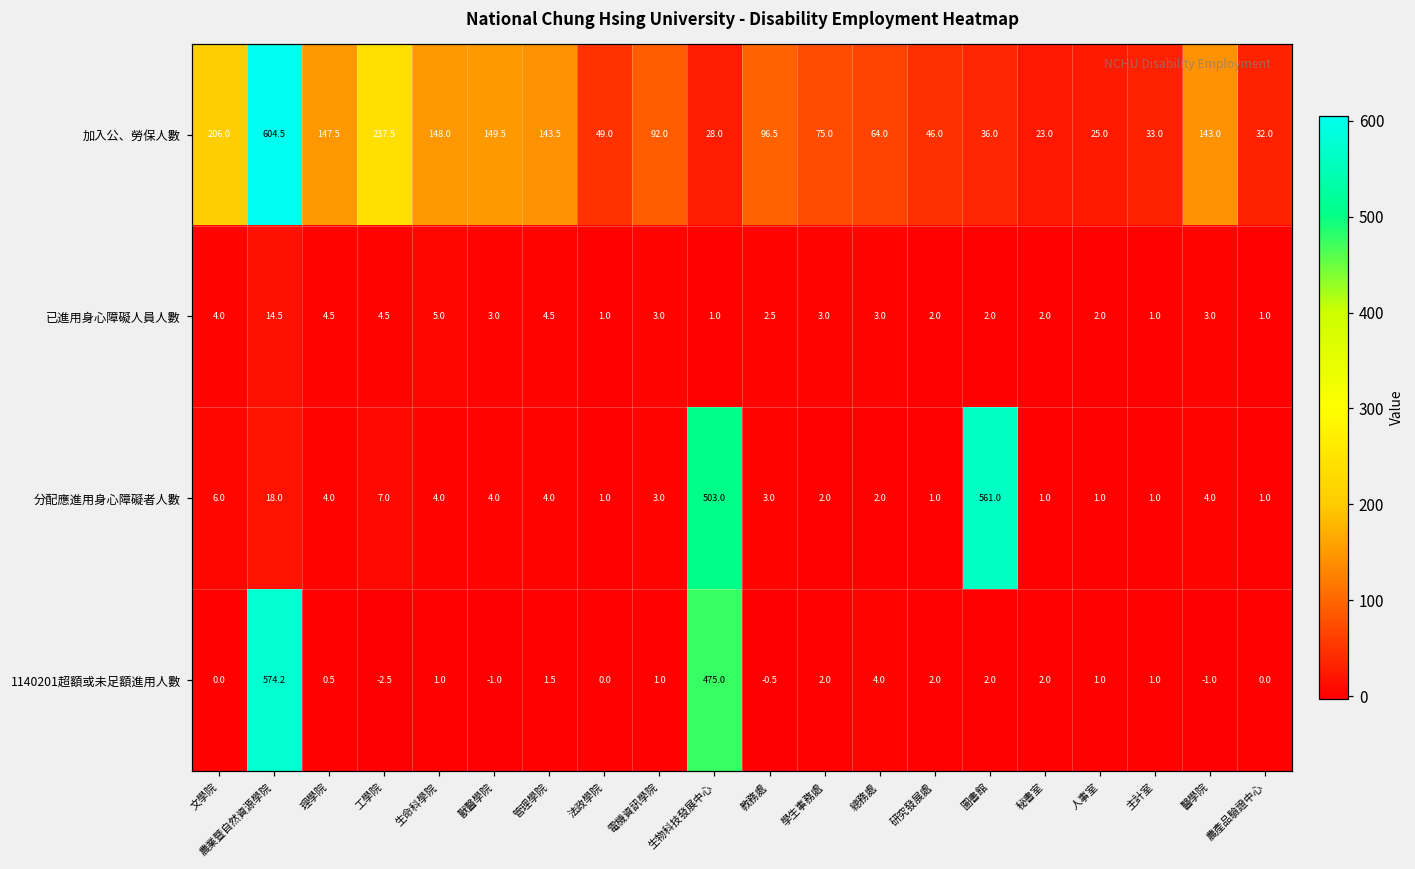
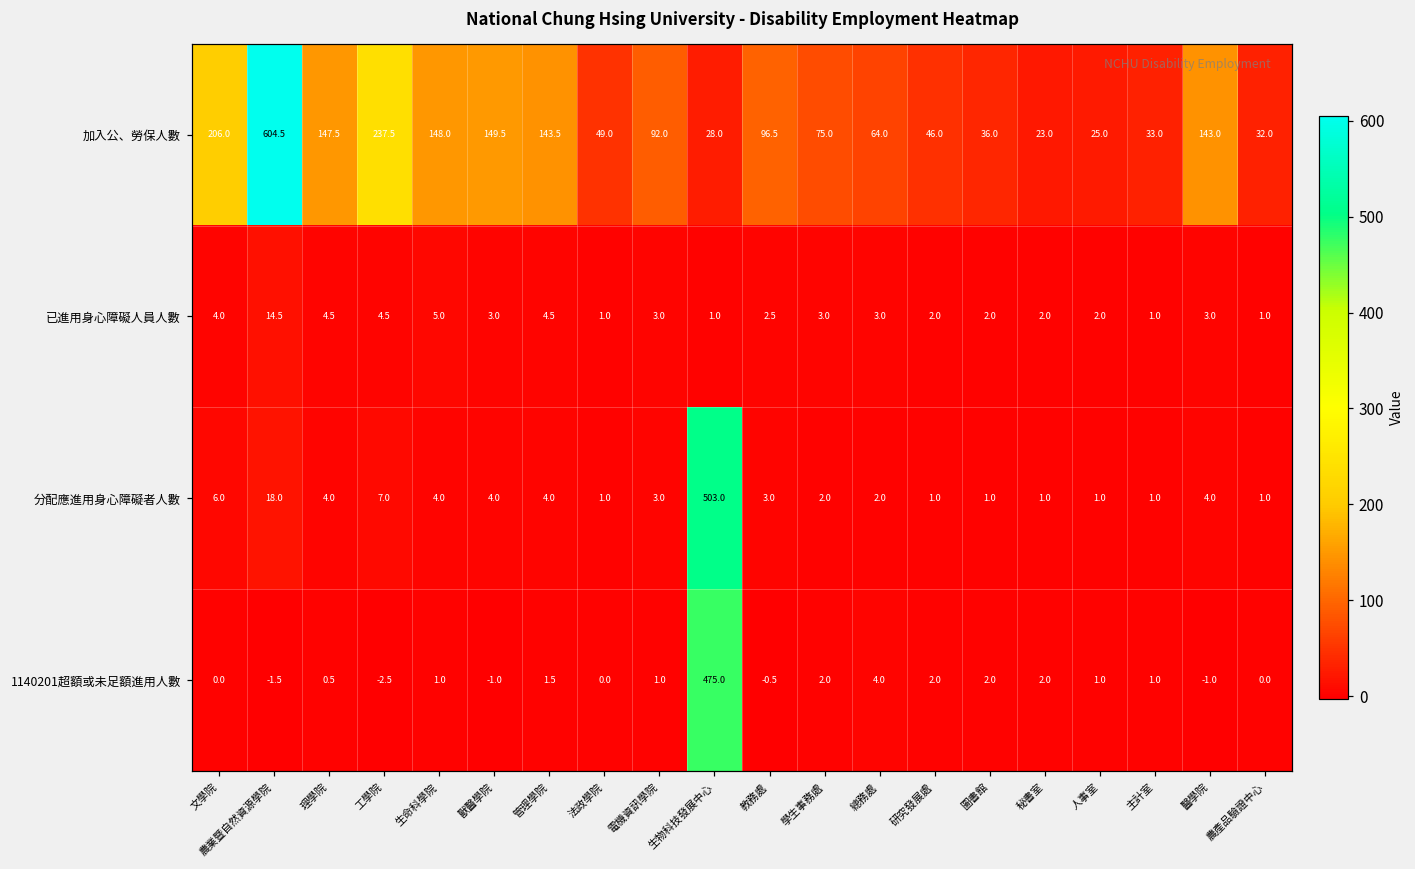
分配應進用身心障礙者人數, 圖書館: 561.0 -> 1.0
1140201超額或未足額進用人數, 農業暨自然資源學院: 574.2 -> -1.5
